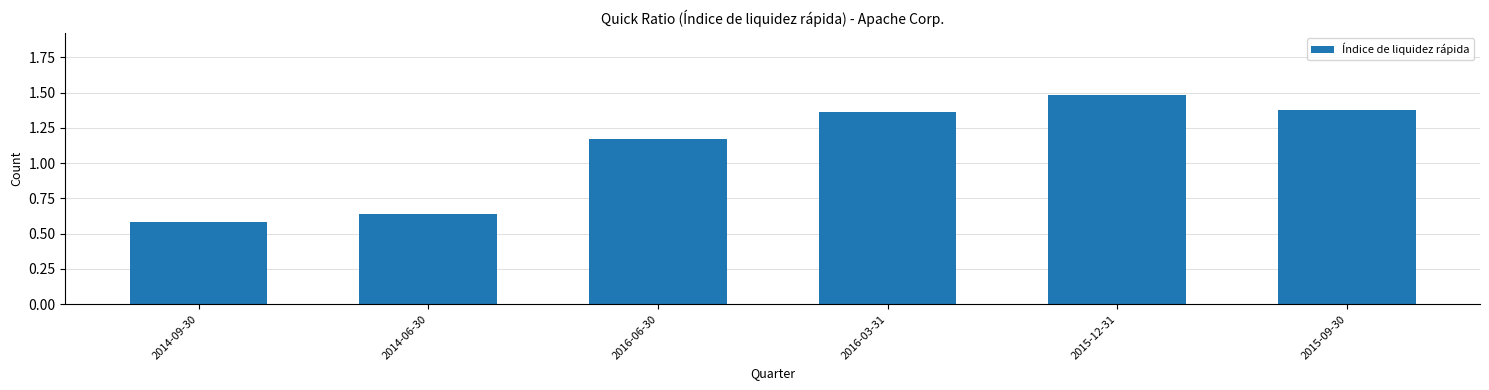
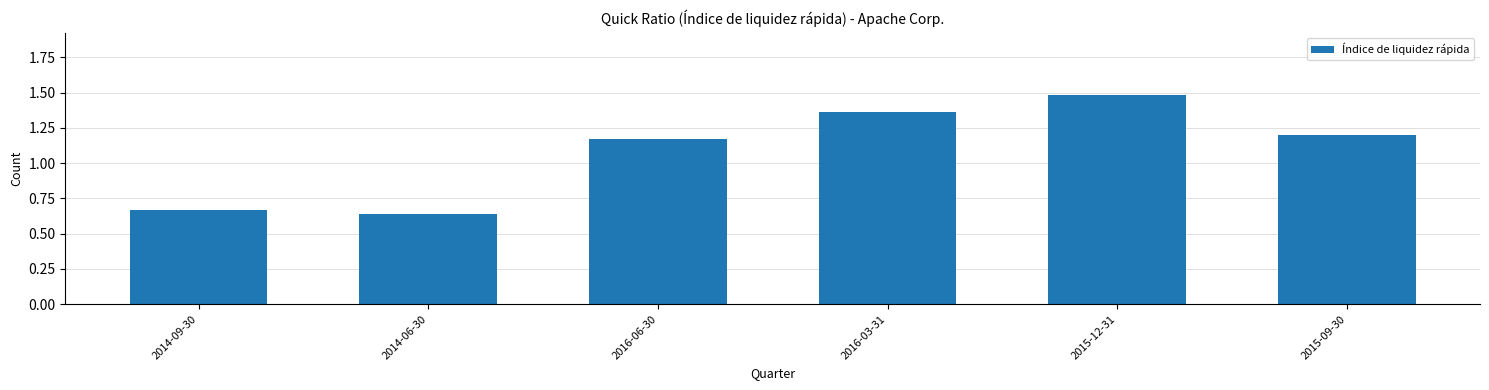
2014-09-30: 0.58 -> 0.67
2015-09-30: 1.38 -> 1.20
